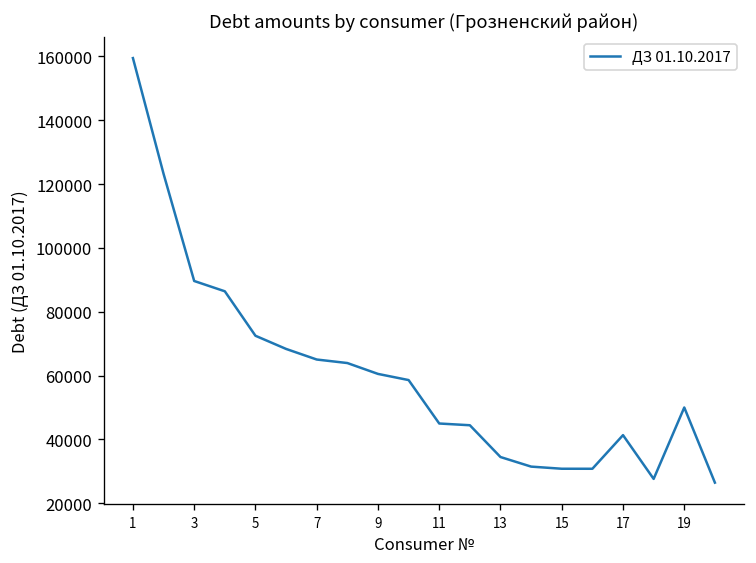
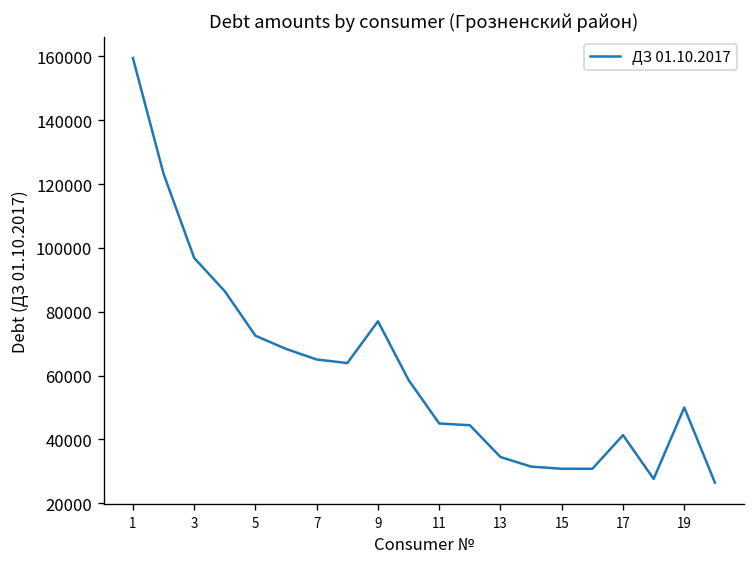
3: 90000 -> 97000
9: 61000 -> 77000
